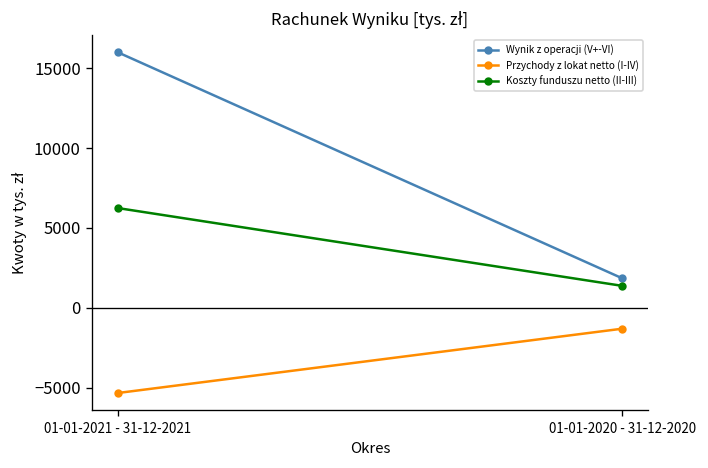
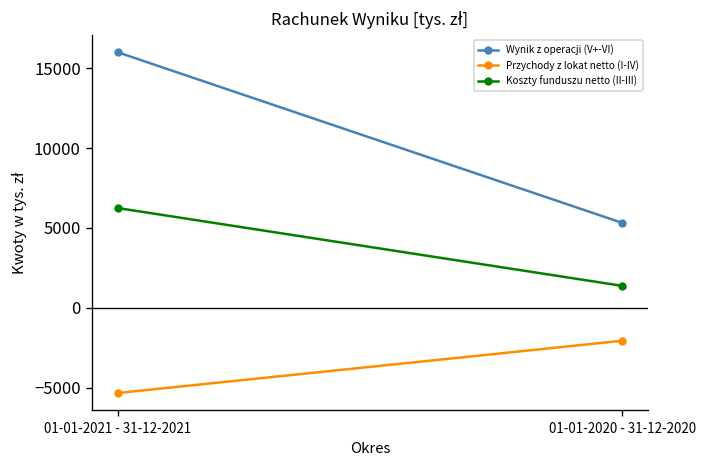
Wynik z operacji (V+-VI), 01-01-2020 - 31-12-2020: 1800 -> 5300
Przychody z lokat netto (I-IV), 01-01-2020 - 31-12-2020: -1300 -> -2100
